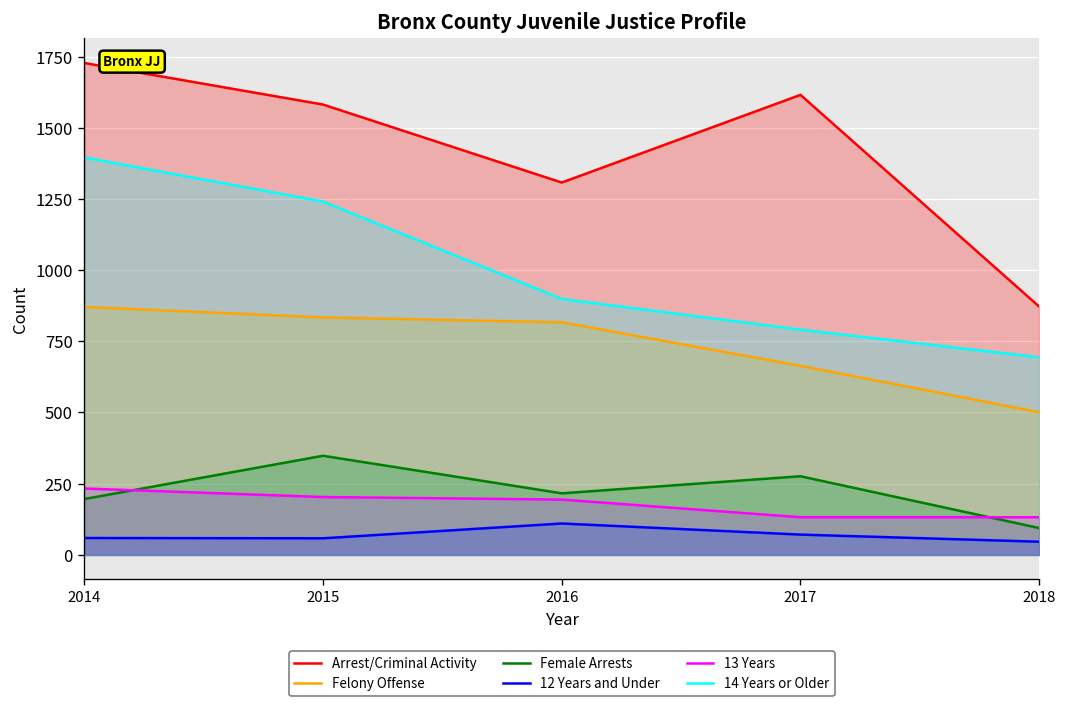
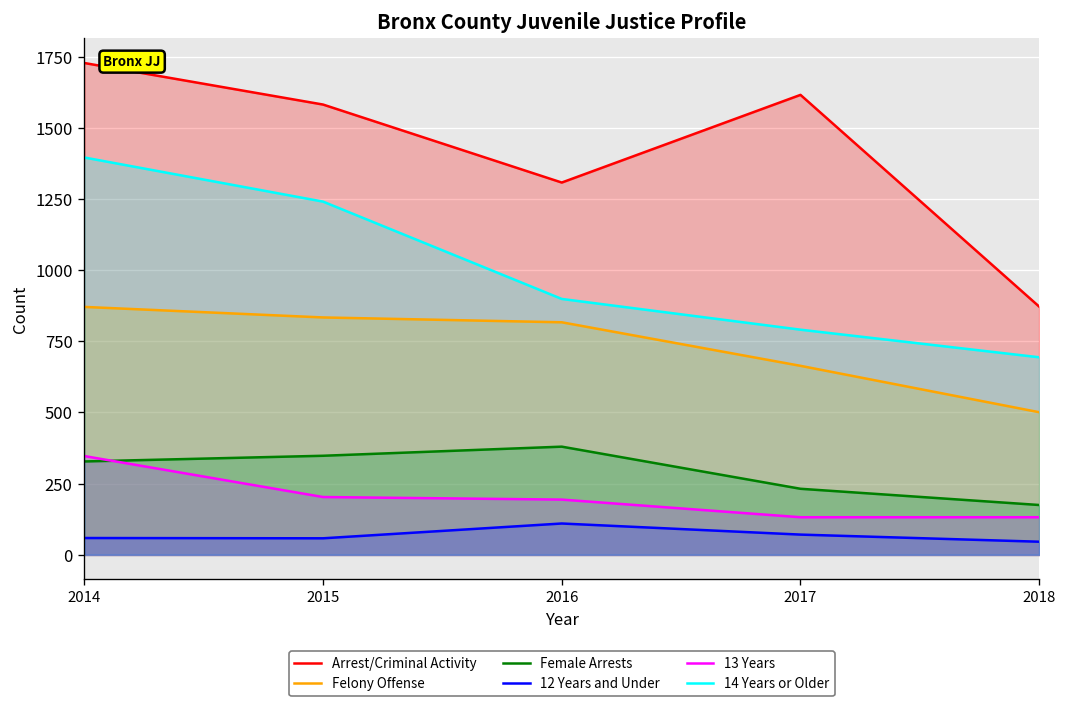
Female Arrests, 2014: 200 -> 330
13 Years, 2014: 230 -> 350
Female Arrests, 2016: 220 -> 380
Female Arrests, 2017: 280 -> 230
Female Arrests, 2018: 90 -> 180
